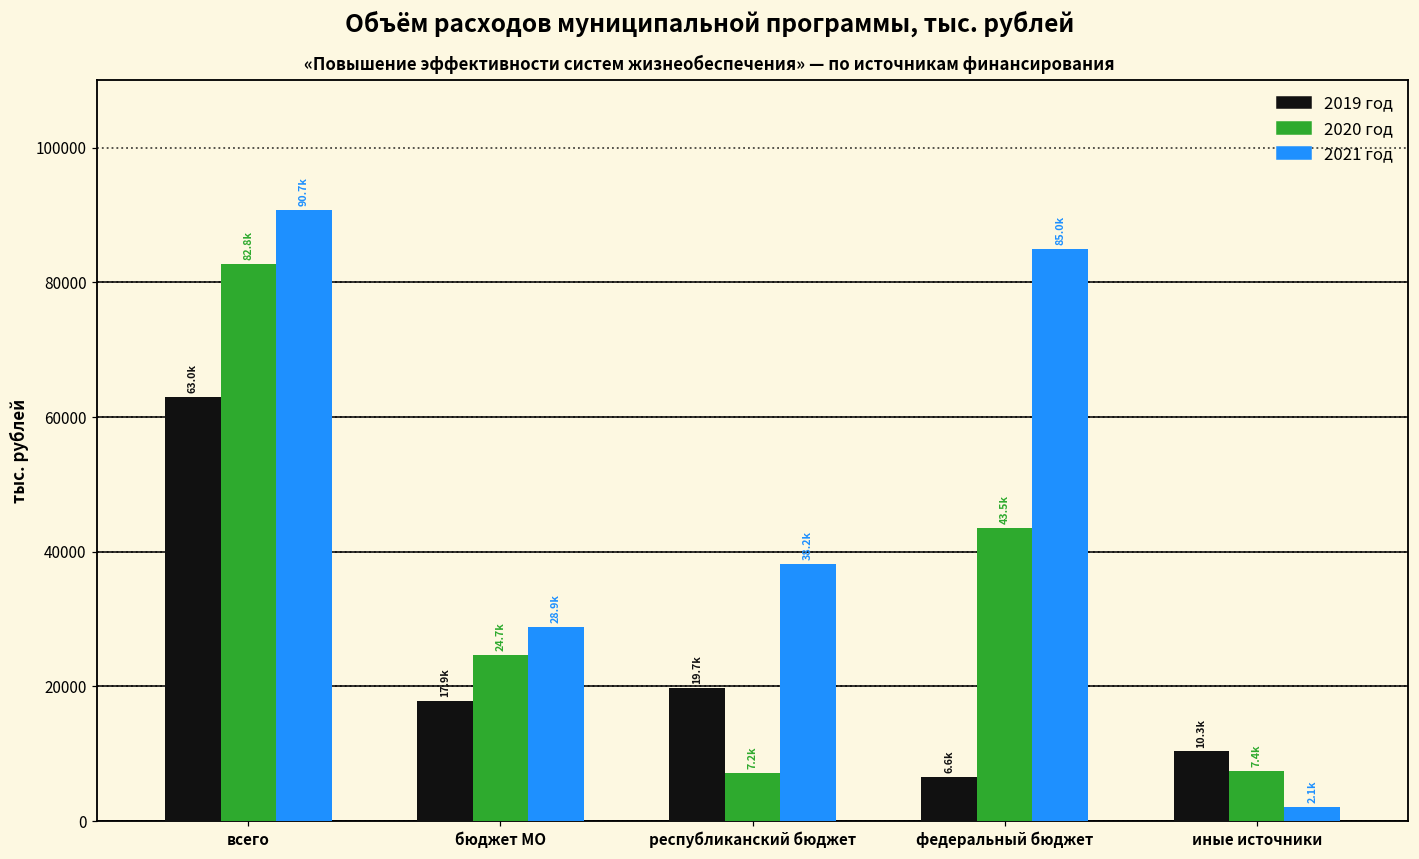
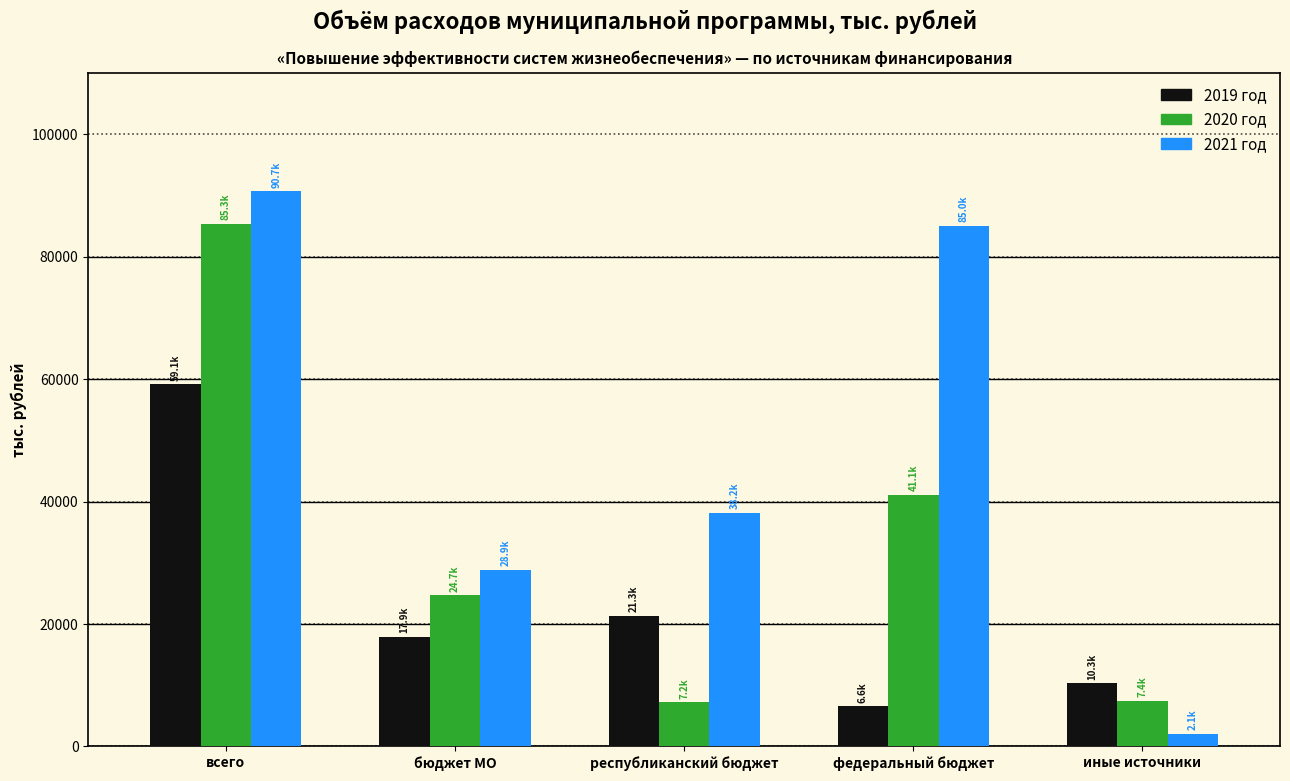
2019 год, всего: 63.0k -> 59.1k
2020 год, всего: 82.8k -> 85.3k
2019 год, республиканский бюджет: 19.7k -> 21.3k
2020 год, федеральный бюджет: 43.5k -> 41.1k
